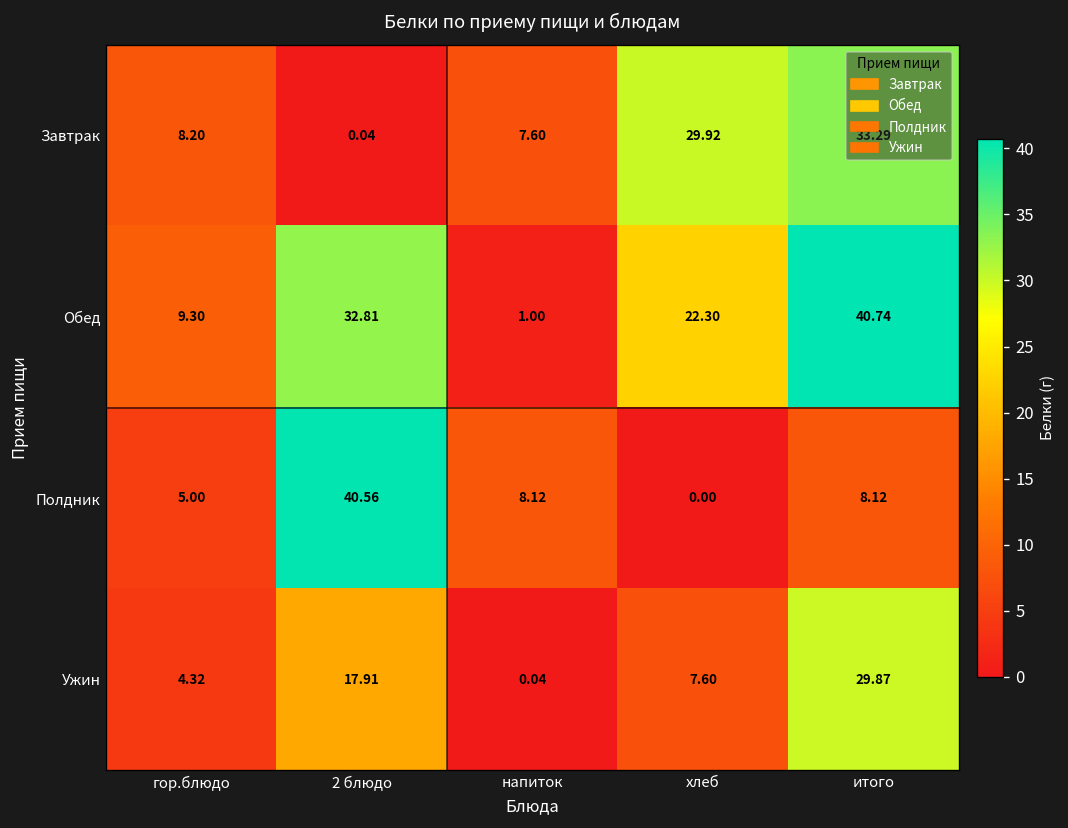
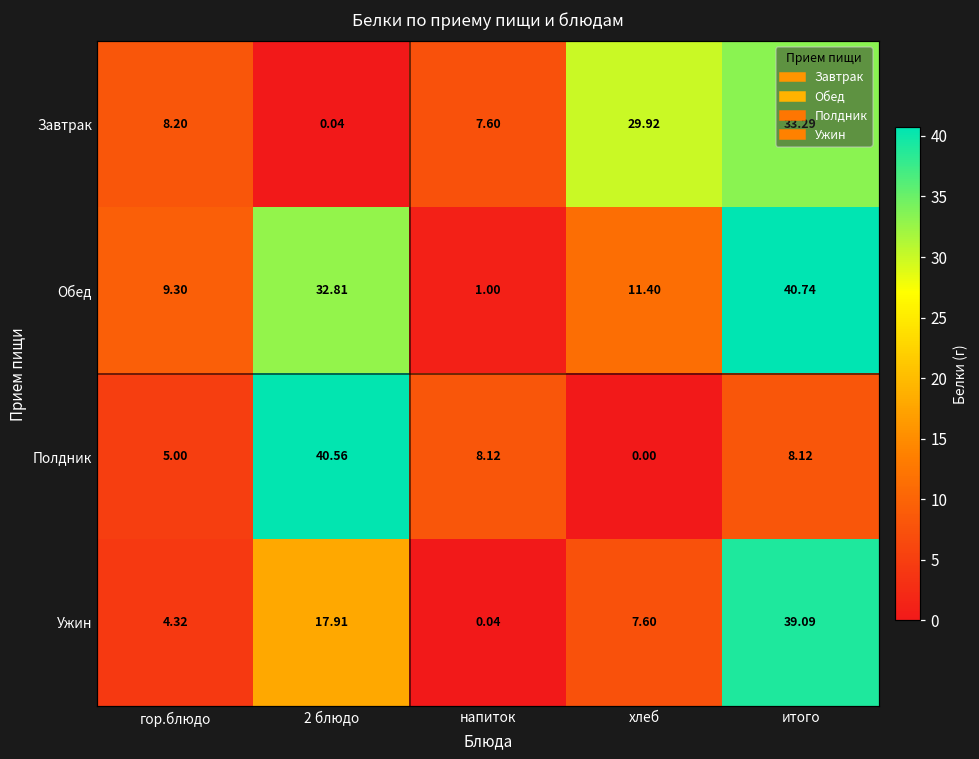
Обед, хлеб: 22.30 -> 11.40
Ужин, итого: 29.87 -> 39.09
